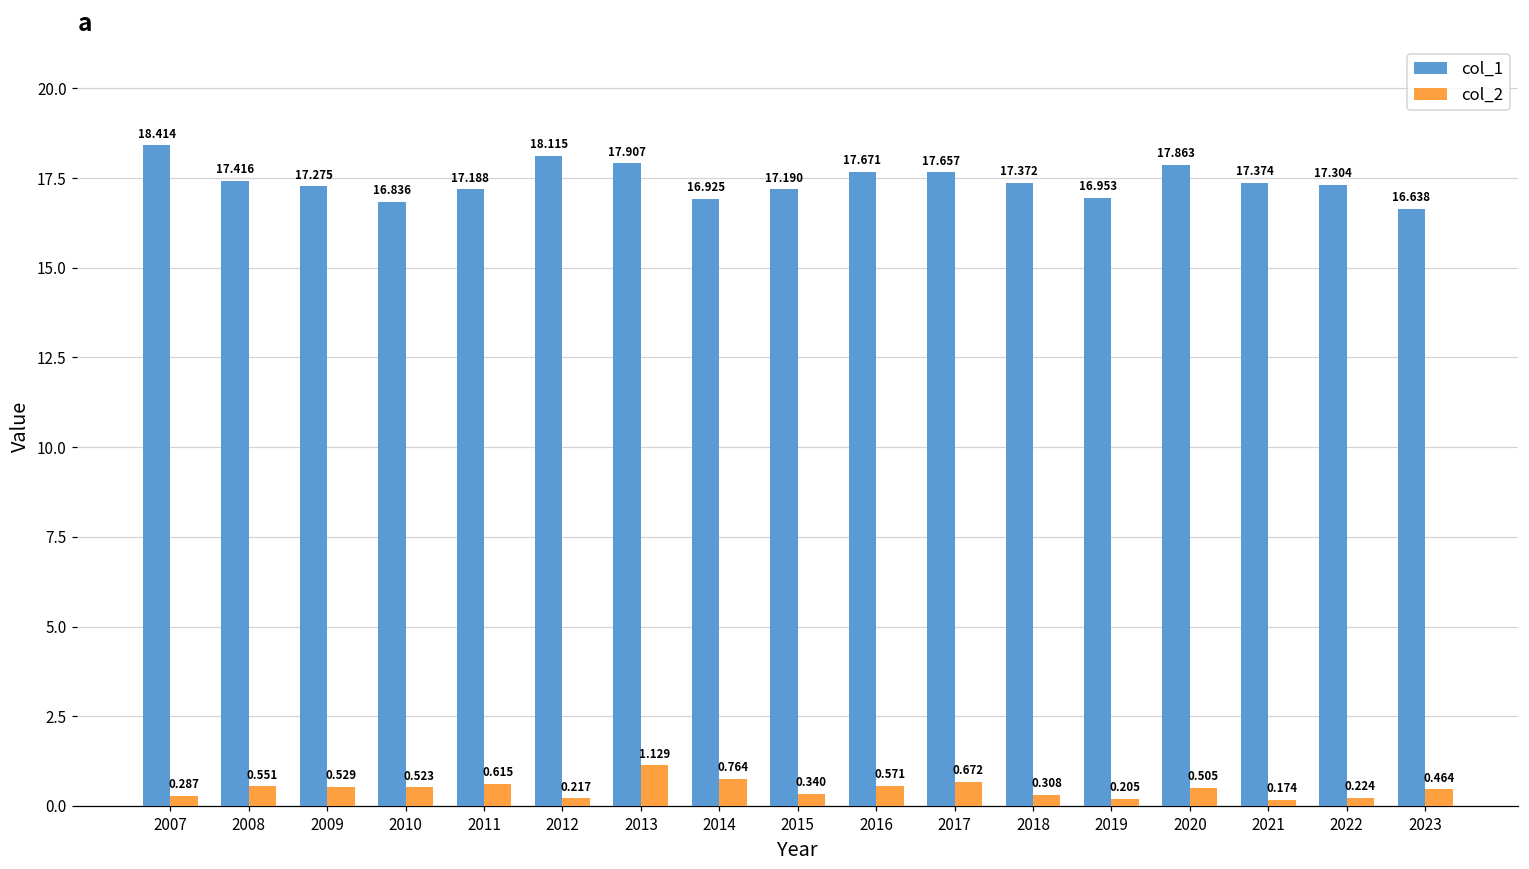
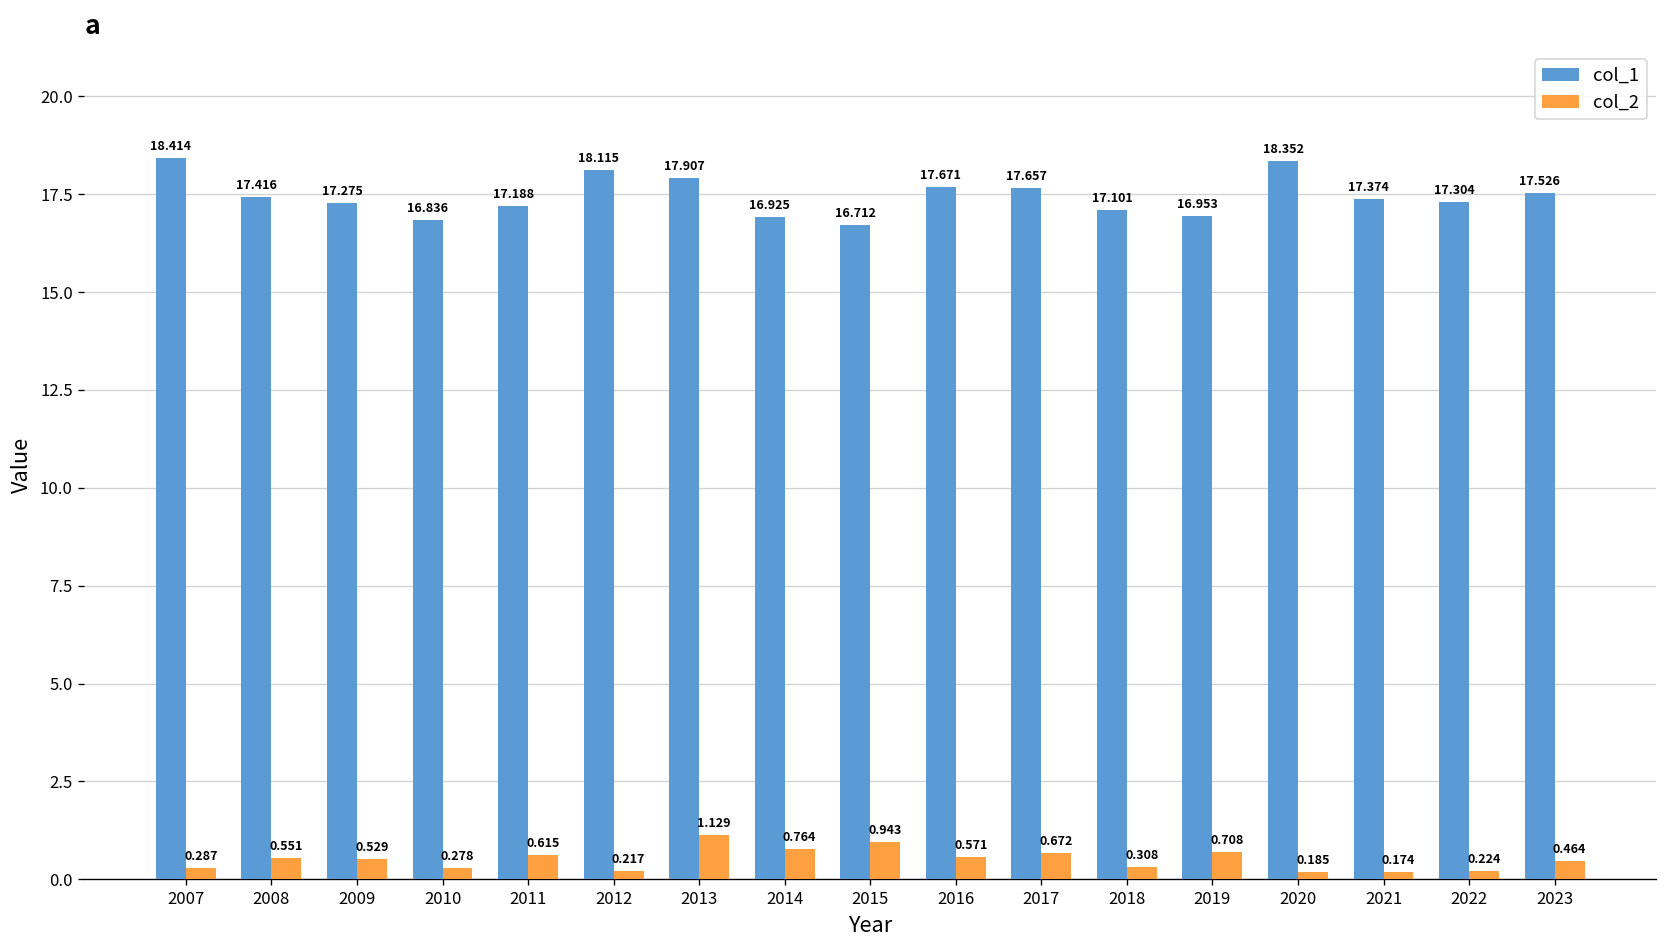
col_2, 2010: 0.523 -> 0.278
col_1, 2015: 17.190 -> 16.712
col_2, 2015: 0.340 -> 0.943
col_1, 2018: 17.372 -> 17.101
col_2, 2019: 0.205 -> 0.708
col_1, 2020: 17.863 -> 18.352
col_2, 2020: 0.505 -> 0.185
col_1, 2023: 16.638 -> 17.526
